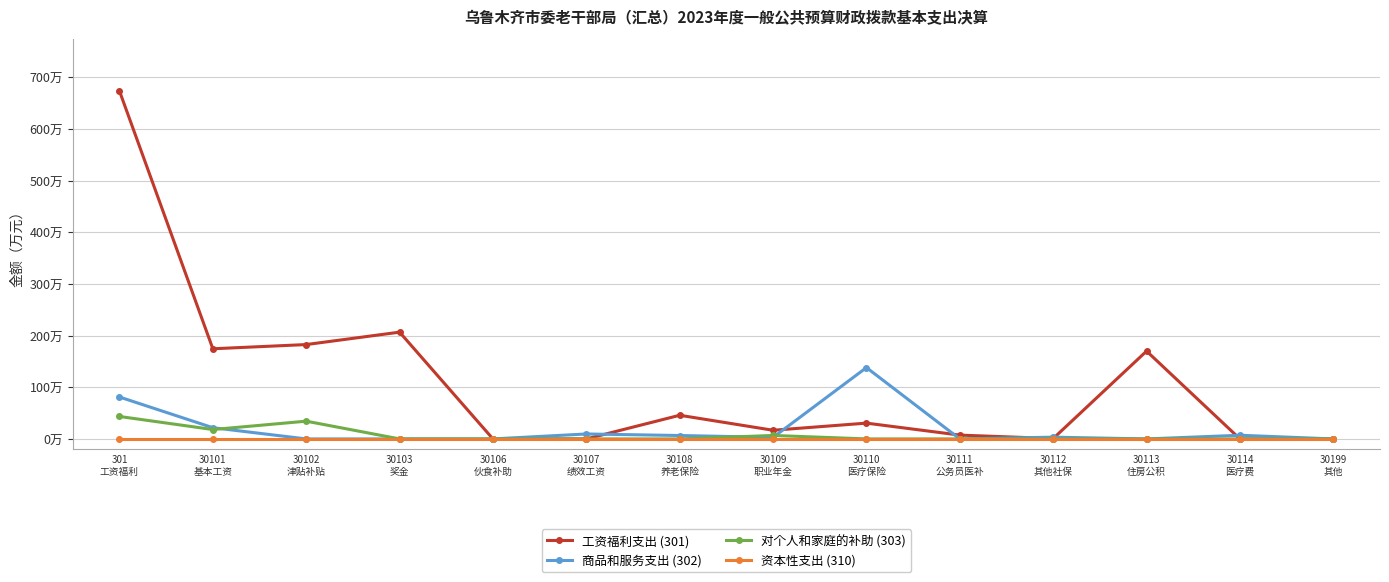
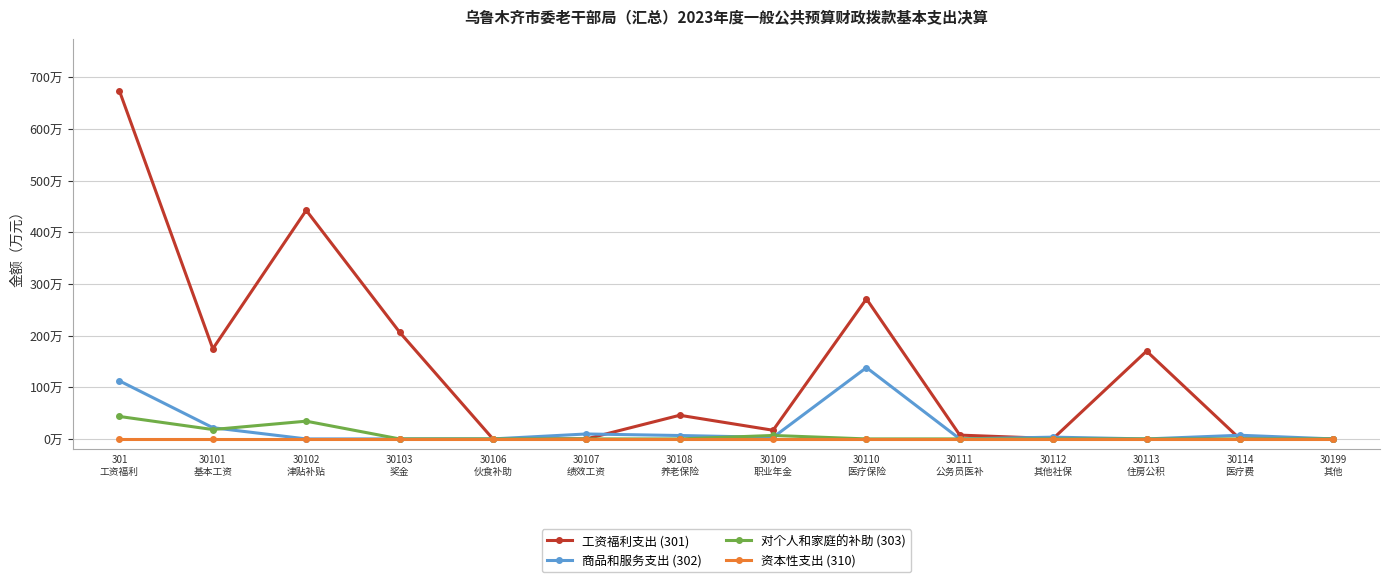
商品和服务支出 (302), 301 工资福利: 80万 -> 110万
工资福利支出 (301), 30102 津贴补贴: 180万 -> 440万
工资福利支出 (301), 30110 医疗保险: 30万 -> 270万
